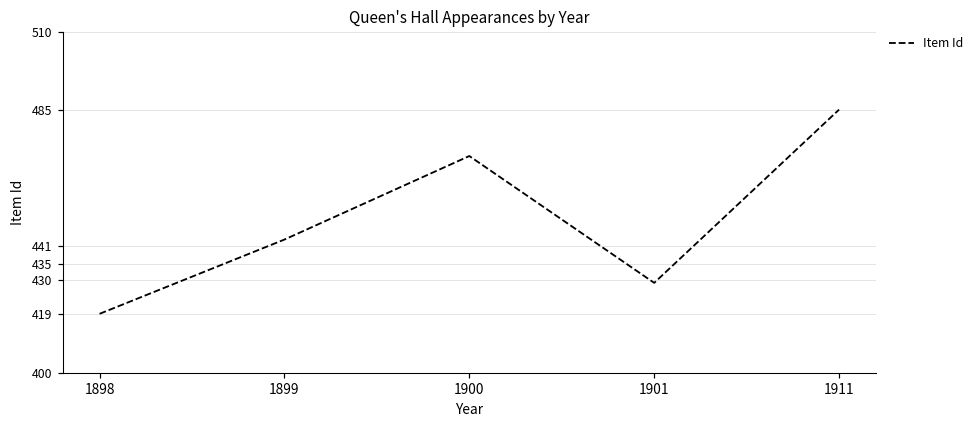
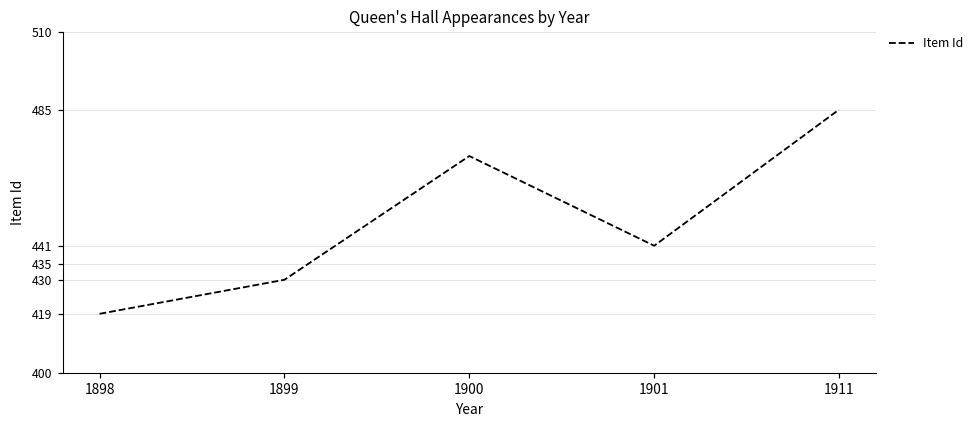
1899: 443 -> 430
1901: 429 -> 441
